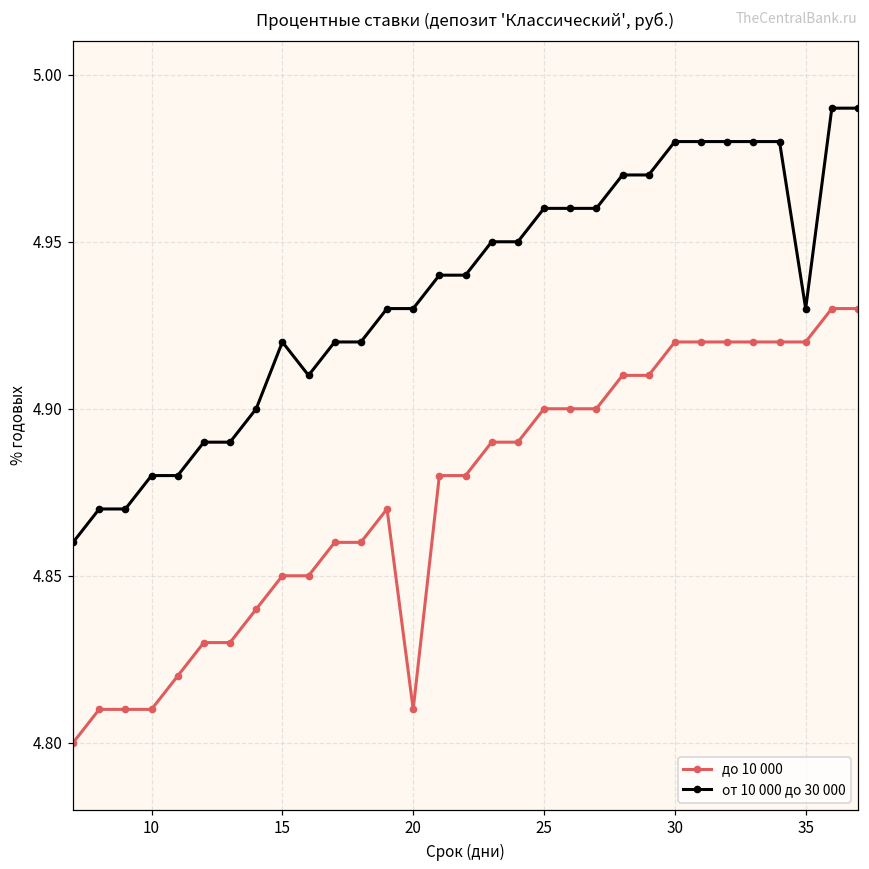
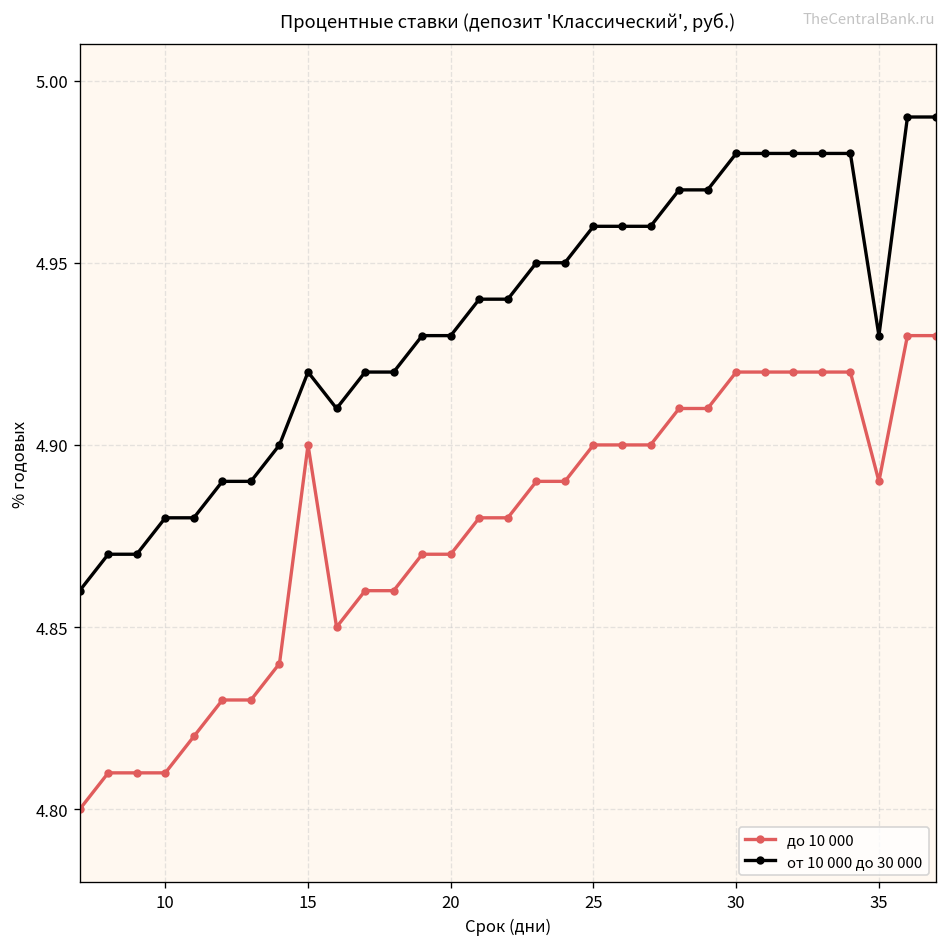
до 10 000, 15: 4.85 -> 4.90
до 10 000, 20: 4.81 -> 4.87
до 10 000, 35: 4.92 -> 4.89
